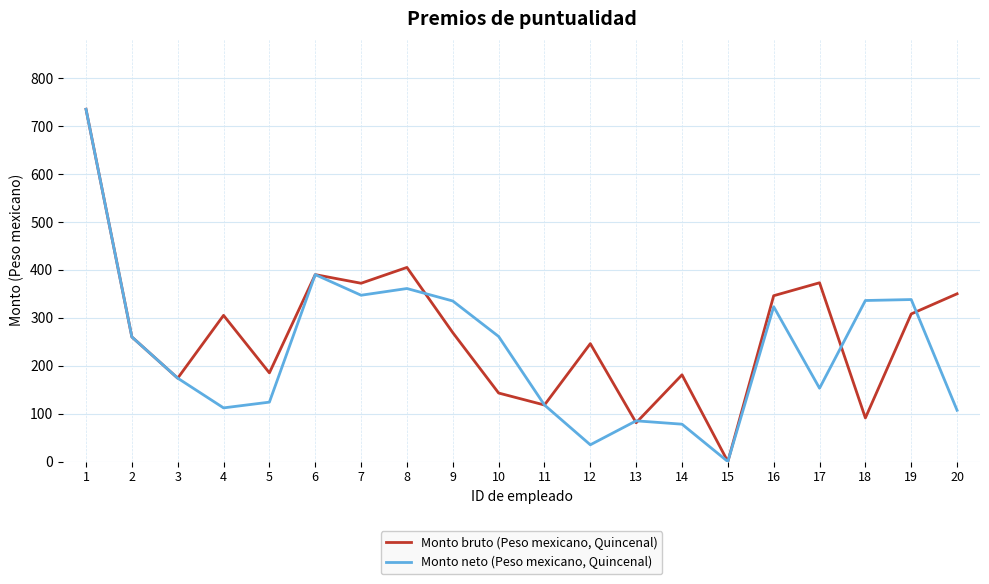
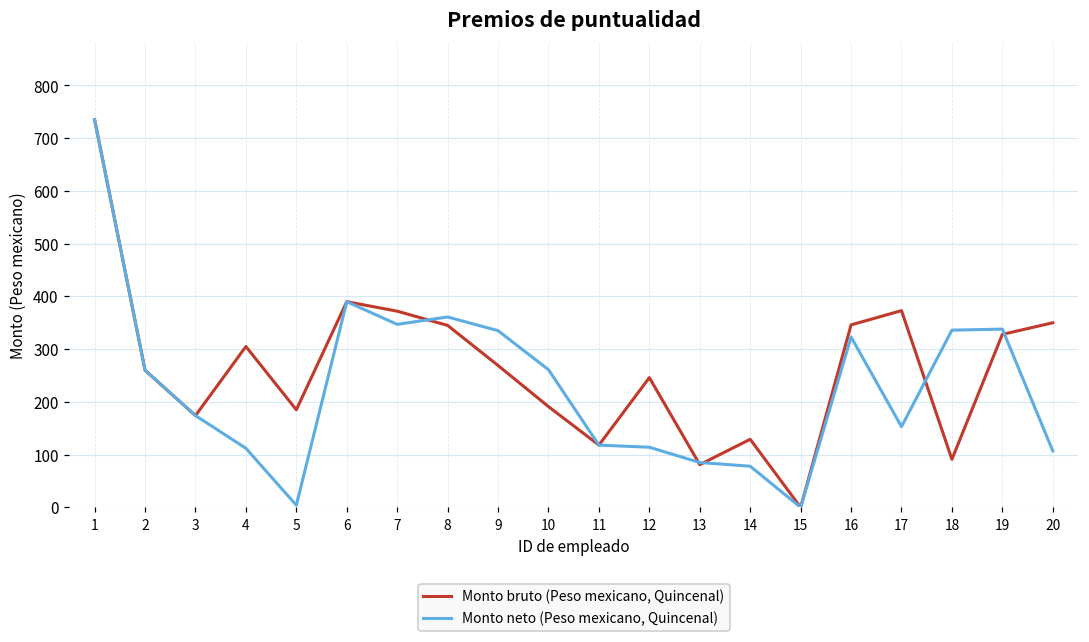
Monto neto (Peso mexicano, Quincenal), 5: 120 -> 0
Monto bruto (Peso mexicano, Quincenal), 8: 410 -> 350
Monto bruto (Peso mexicano, Quincenal), 10: 140 -> 190
Monto neto (Peso mexicano, Quincenal), 12: 40 -> 110
Monto bruto (Peso mexicano, Quincenal), 14: 180 -> 130
Monto bruto (Peso mexicano, Quincenal), 19: 310 -> 330
